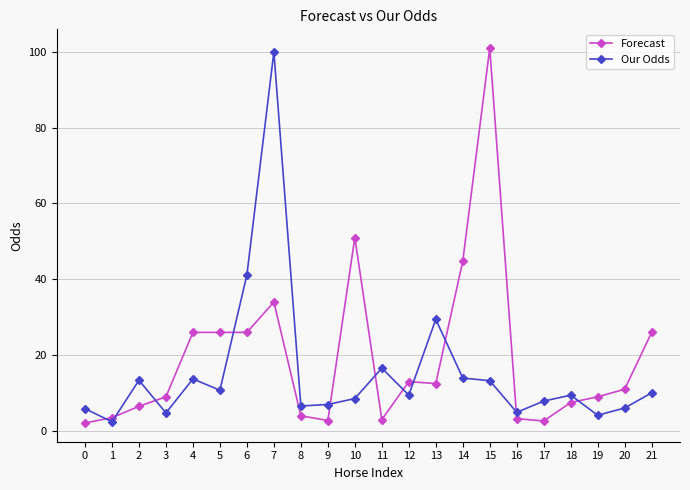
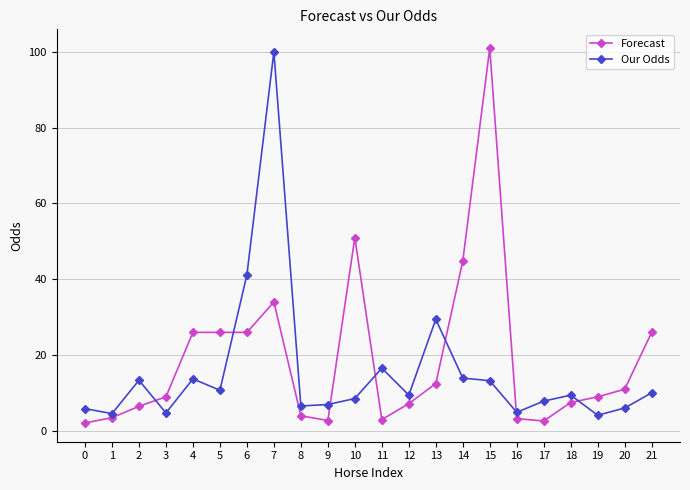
Our Odds, 1: 2 -> 5
Forecast, 12: 13 -> 7
